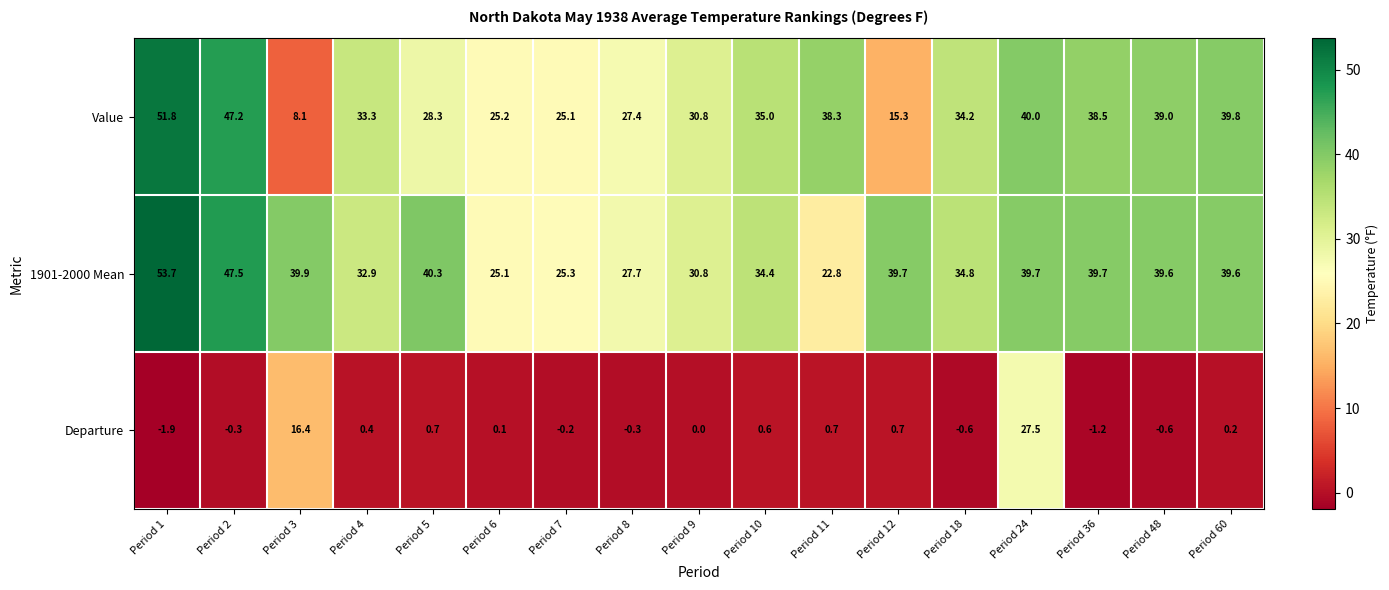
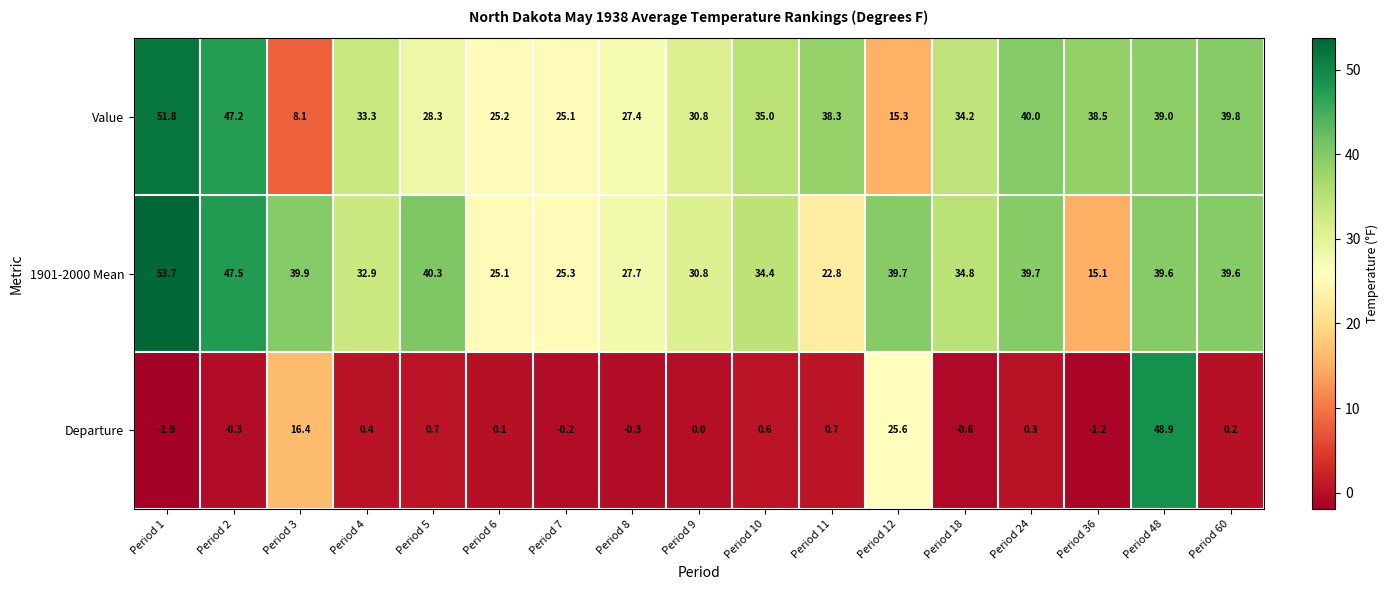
1901-2000 Mean, Period 36: 39.7 -> 15.1
Departure, Period 12: 0.7 -> 25.6
Departure, Period 24: 27.5 -> 0.3
Departure, Period 48: -0.6 -> 48.9
